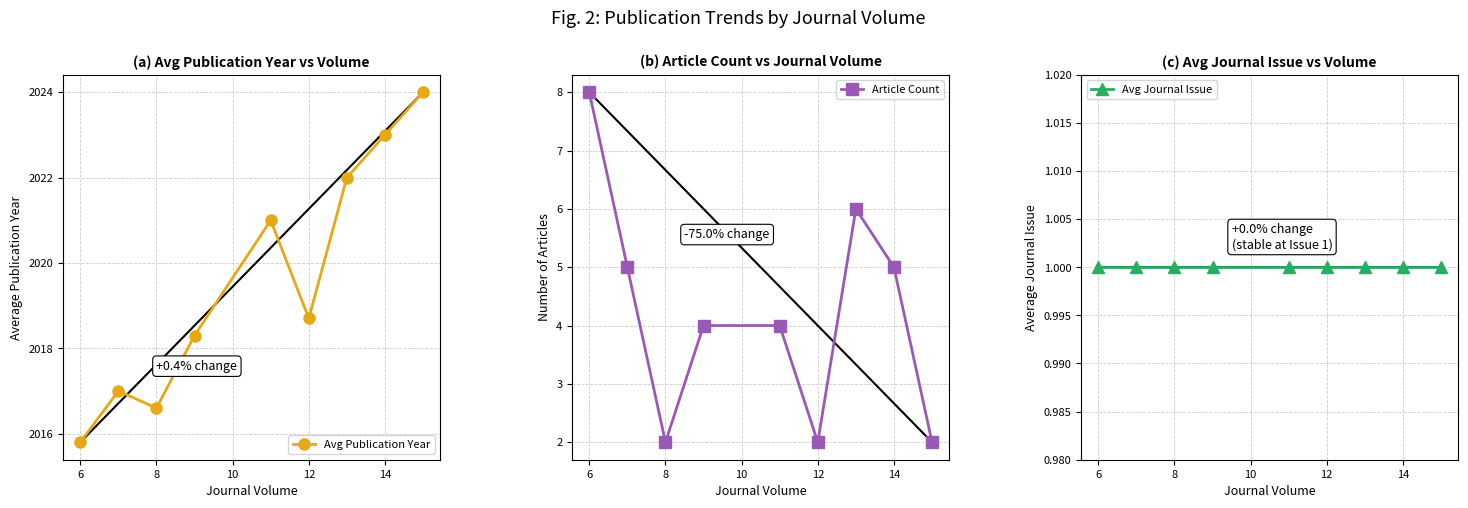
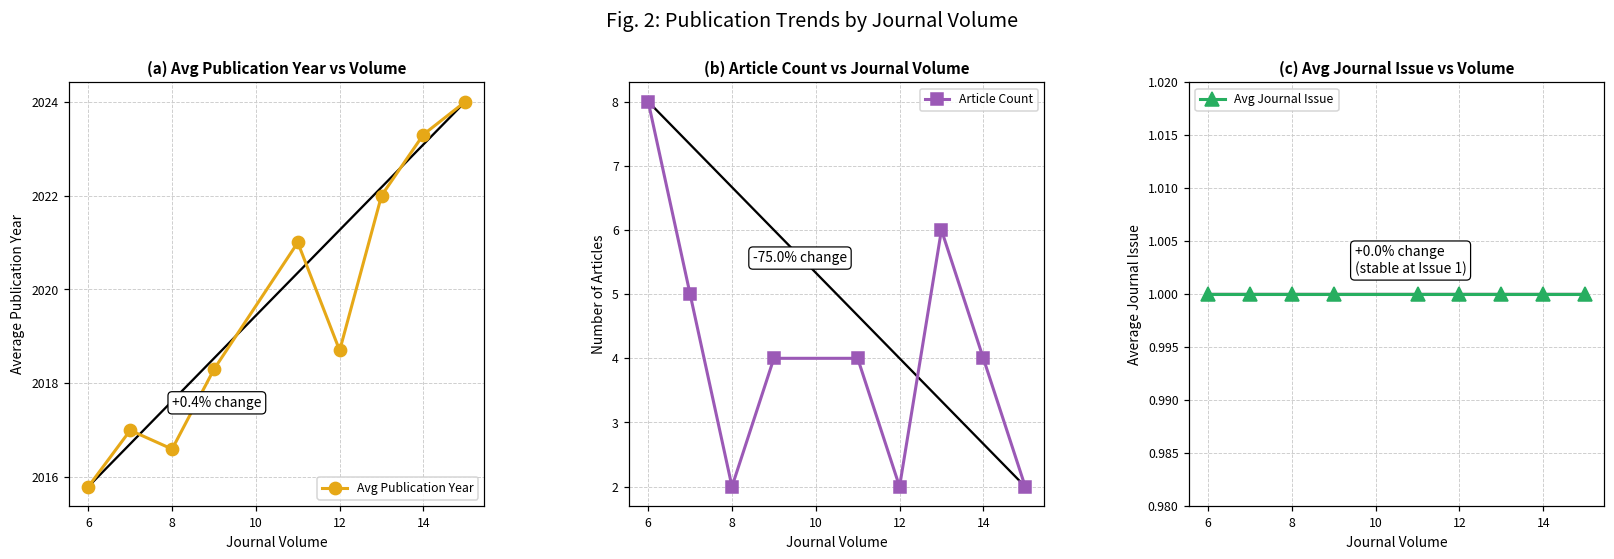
(a) Avg Publication Year vs Volume, Avg Publication Year, 14: 2023.0 -> 2023.3
(b) Article Count vs Journal Volume, Article Count, 14: 5 -> 4
